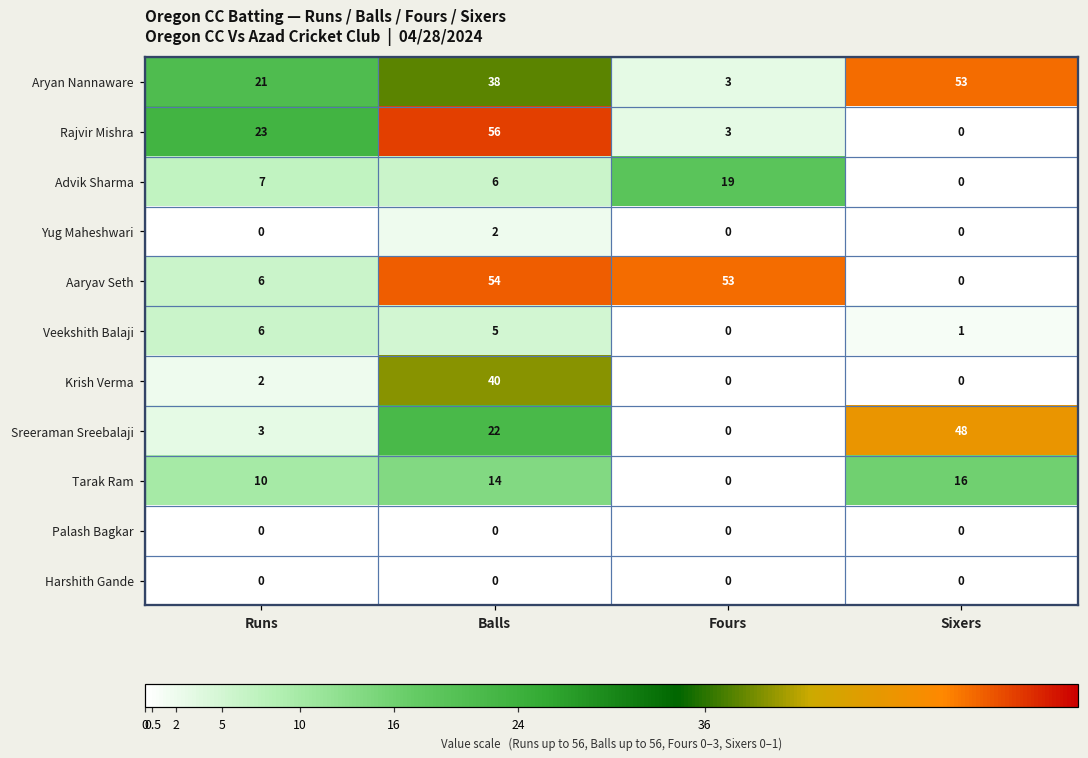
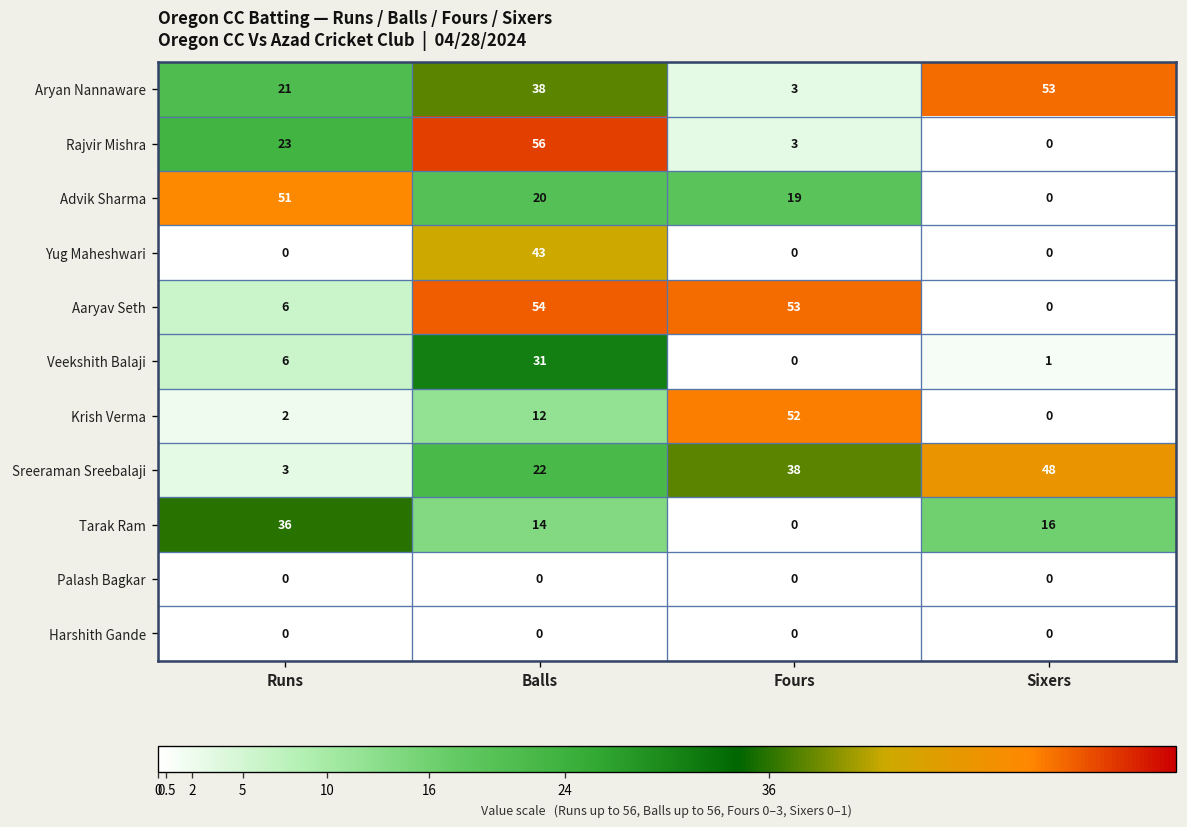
Advik Sharma, Runs: 7 -> 51
Advik Sharma, Balls: 6 -> 20
Yug Maheshwari, Balls: 2 -> 43
Veekshith Balaji, Balls: 5 -> 31
Krish Verma, Balls: 40 -> 12
Krish Verma, Fours: 0 -> 52
Sreeraman Sreebalaji, Fours: 0 -> 38
Tarak Ram, Runs: 10 -> 36
